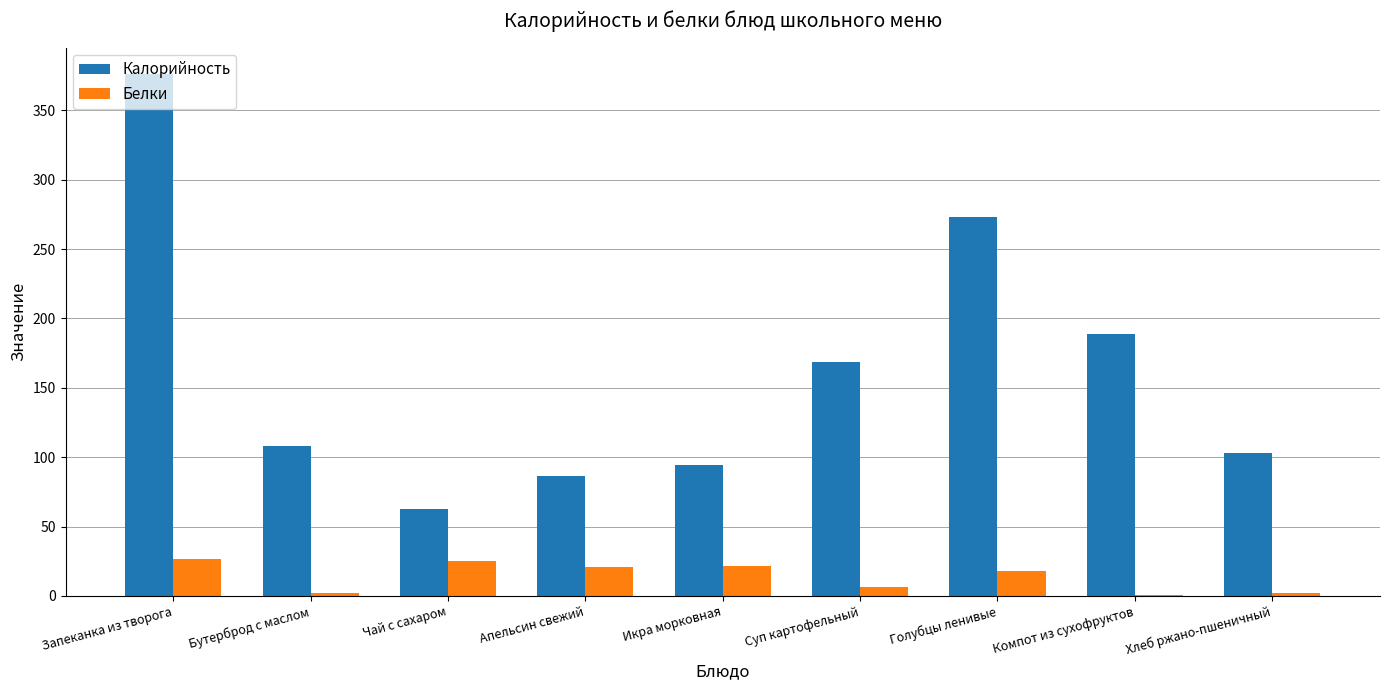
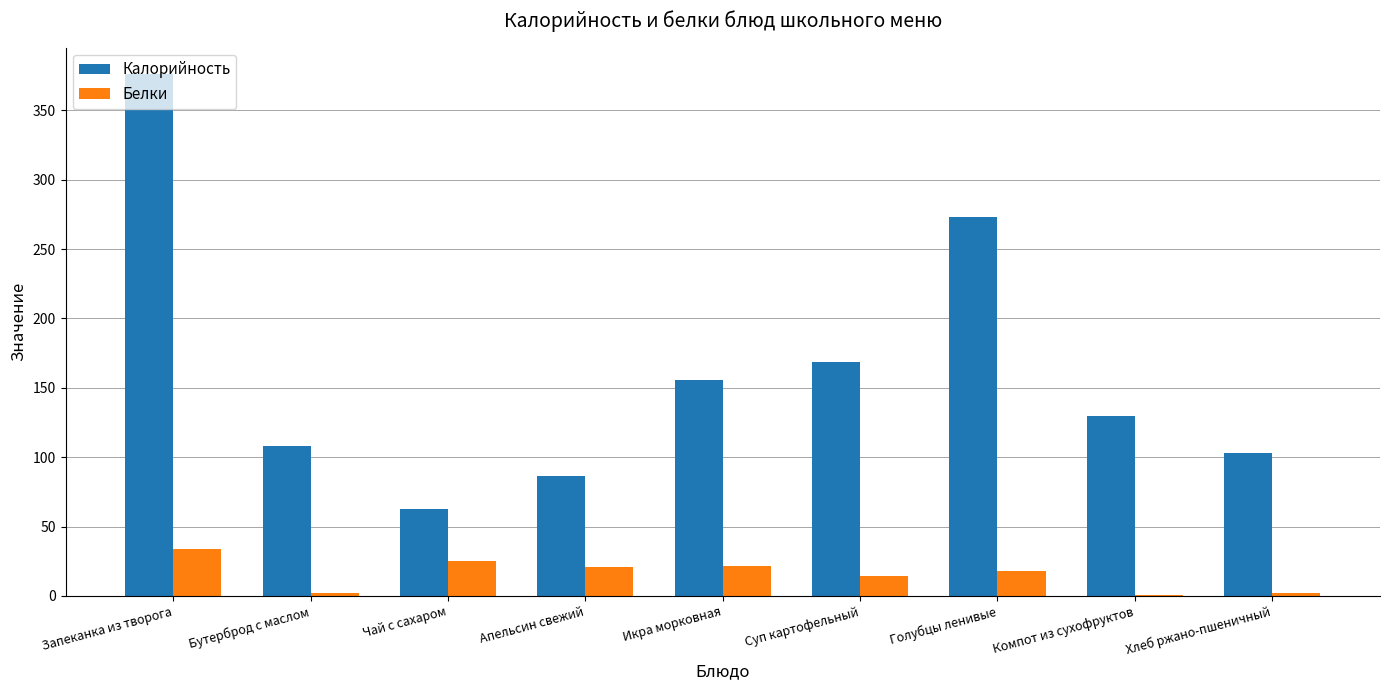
Белки, Запеканка из творога: 27 -> 34
Калорийность, Икра морковная: 94 -> 155
Белки, Суп картофельный: 7 -> 14
Калорийность, Компот из сухофруктов: 189 -> 130
